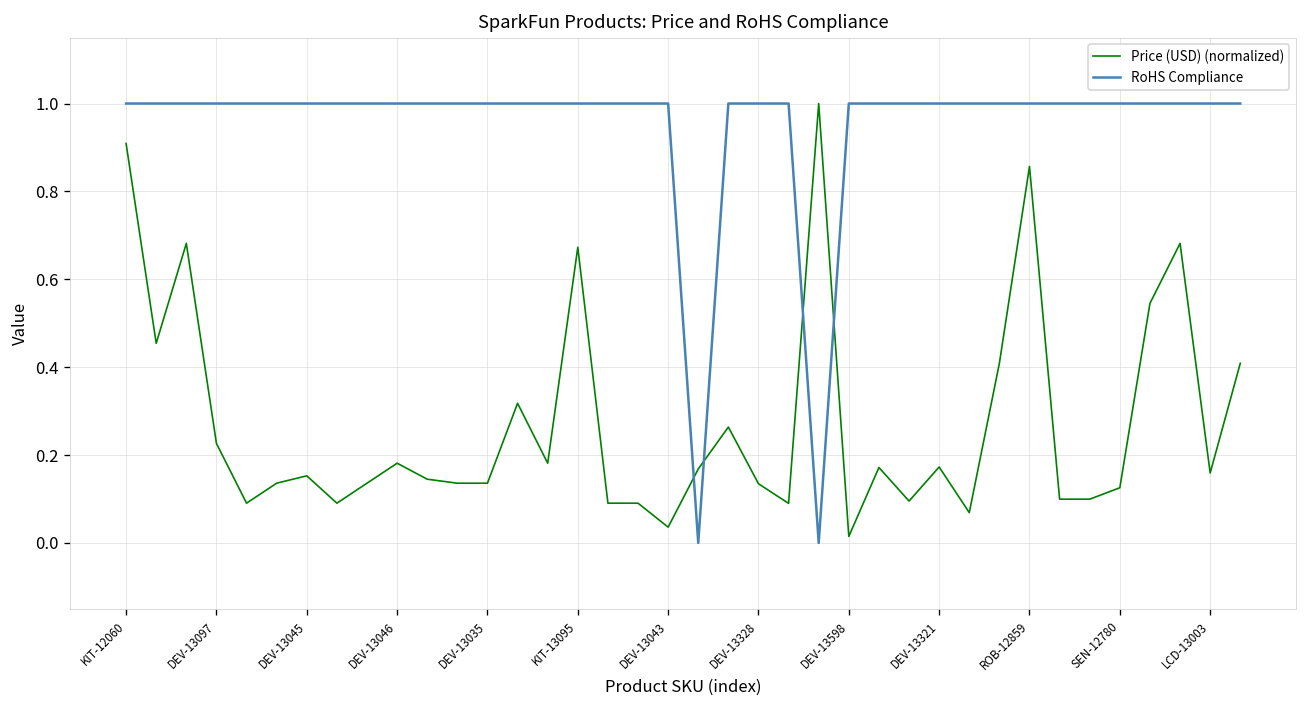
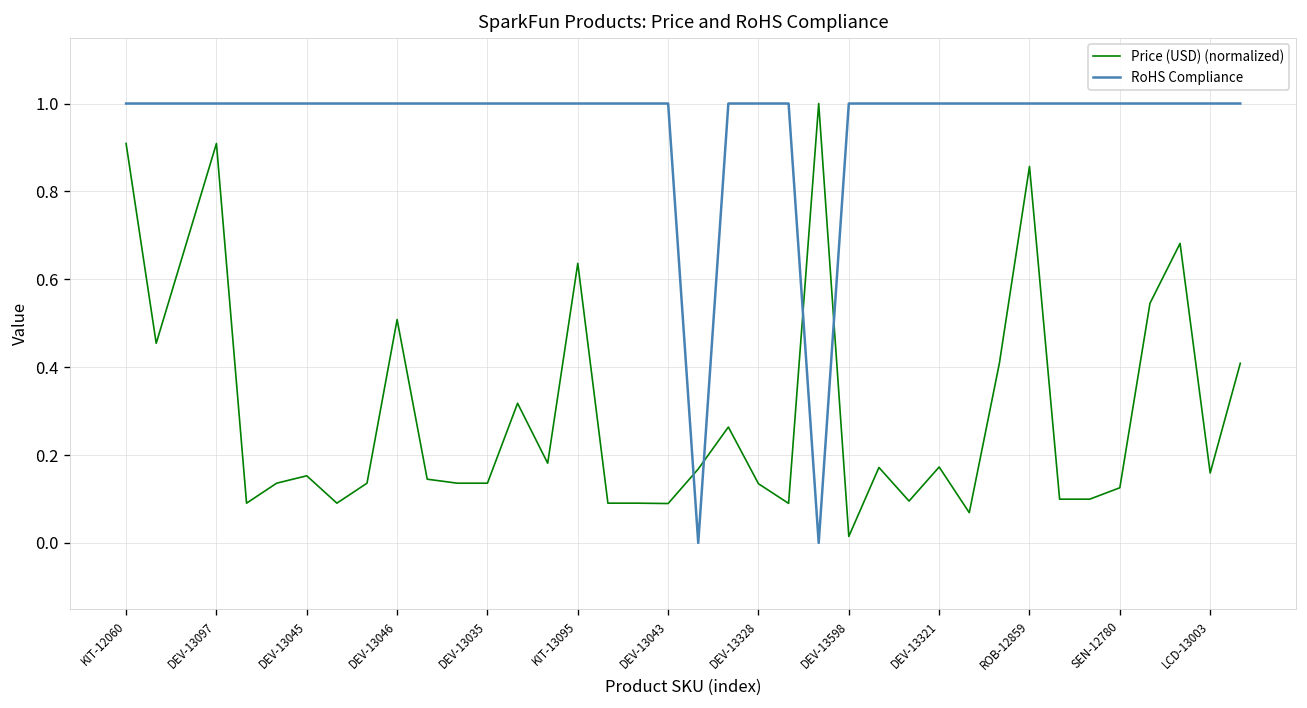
Price (USD) (normalized), DEV-13097: 0.23 -> 0.91
Price (USD) (normalized), DEV-13046: 0.18 -> 0.51
Price (USD) (normalized), KIT-13095: 0.67 -> 0.64
Price (USD) (normalized), DEV-13043: 0.04 -> 0.09
